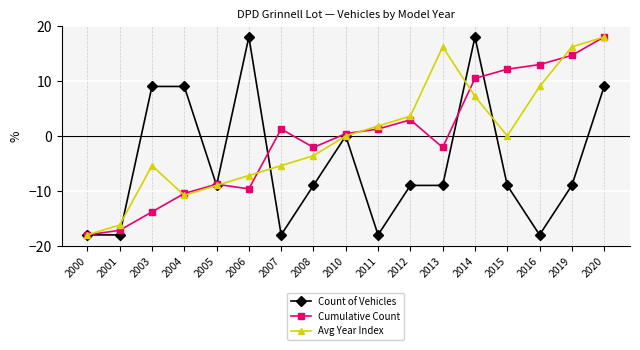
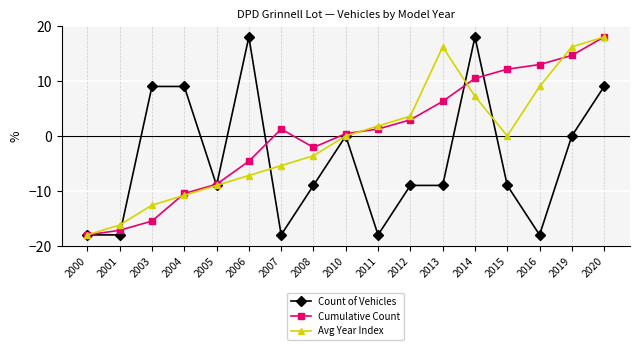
Cumulative Count, 2003: -14 -> -15
Avg Year Index, 2003: -5 -> -13
Cumulative Count, 2006: -10 -> -5
Cumulative Count, 2013: -2 -> 6
Count of Vehicles, 2019: -9 -> 0
